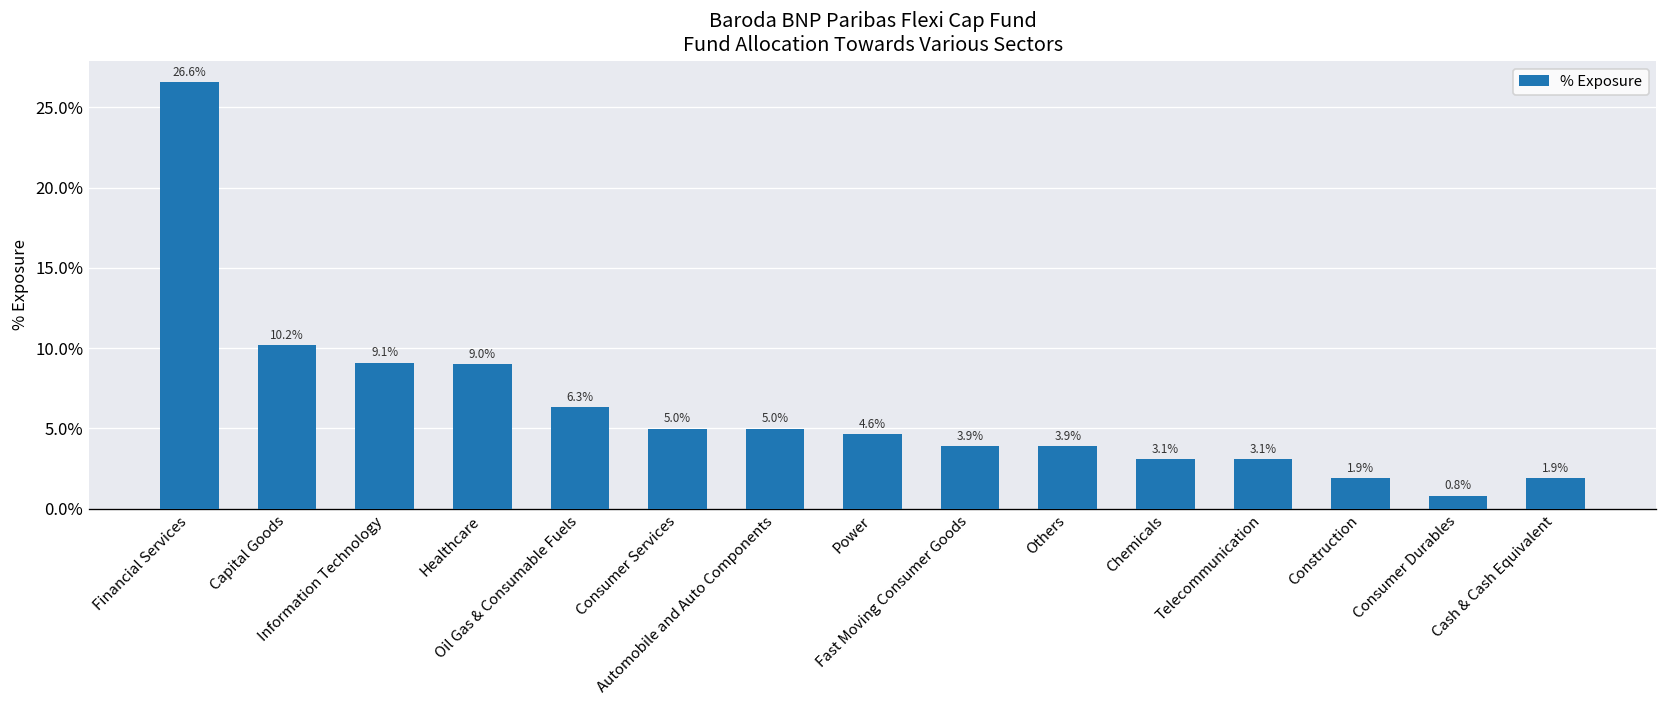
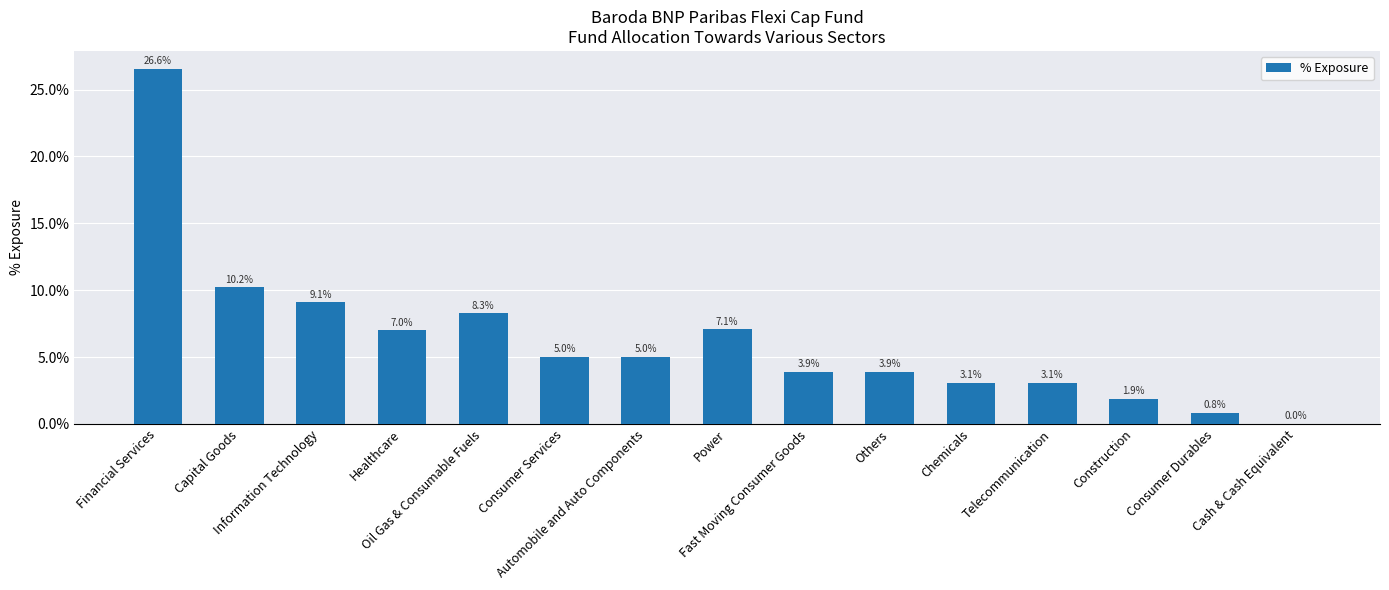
Healthcare: 9.0% -> 7.0%
Oil Gas & Consumable Fuels: 6.3% -> 8.3%
Power: 4.6% -> 7.1%
Cash & Cash Equivalent: 1.9% -> 0.0%
